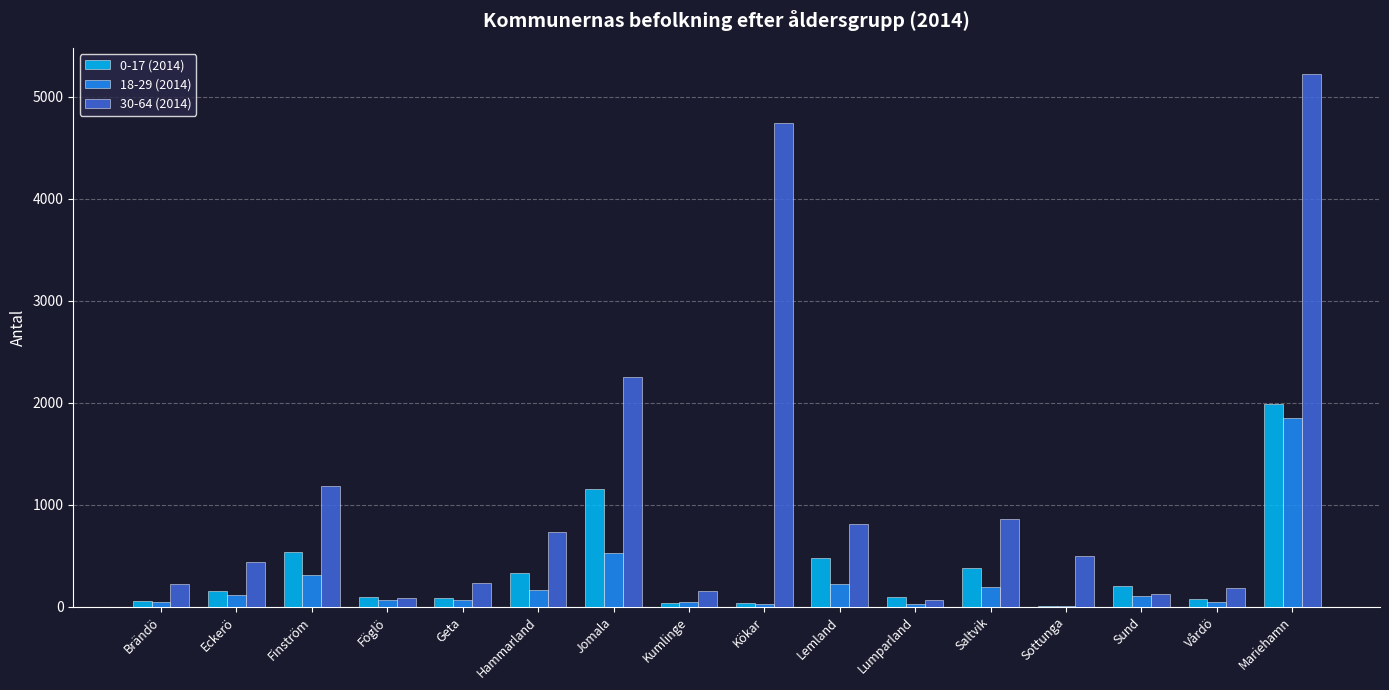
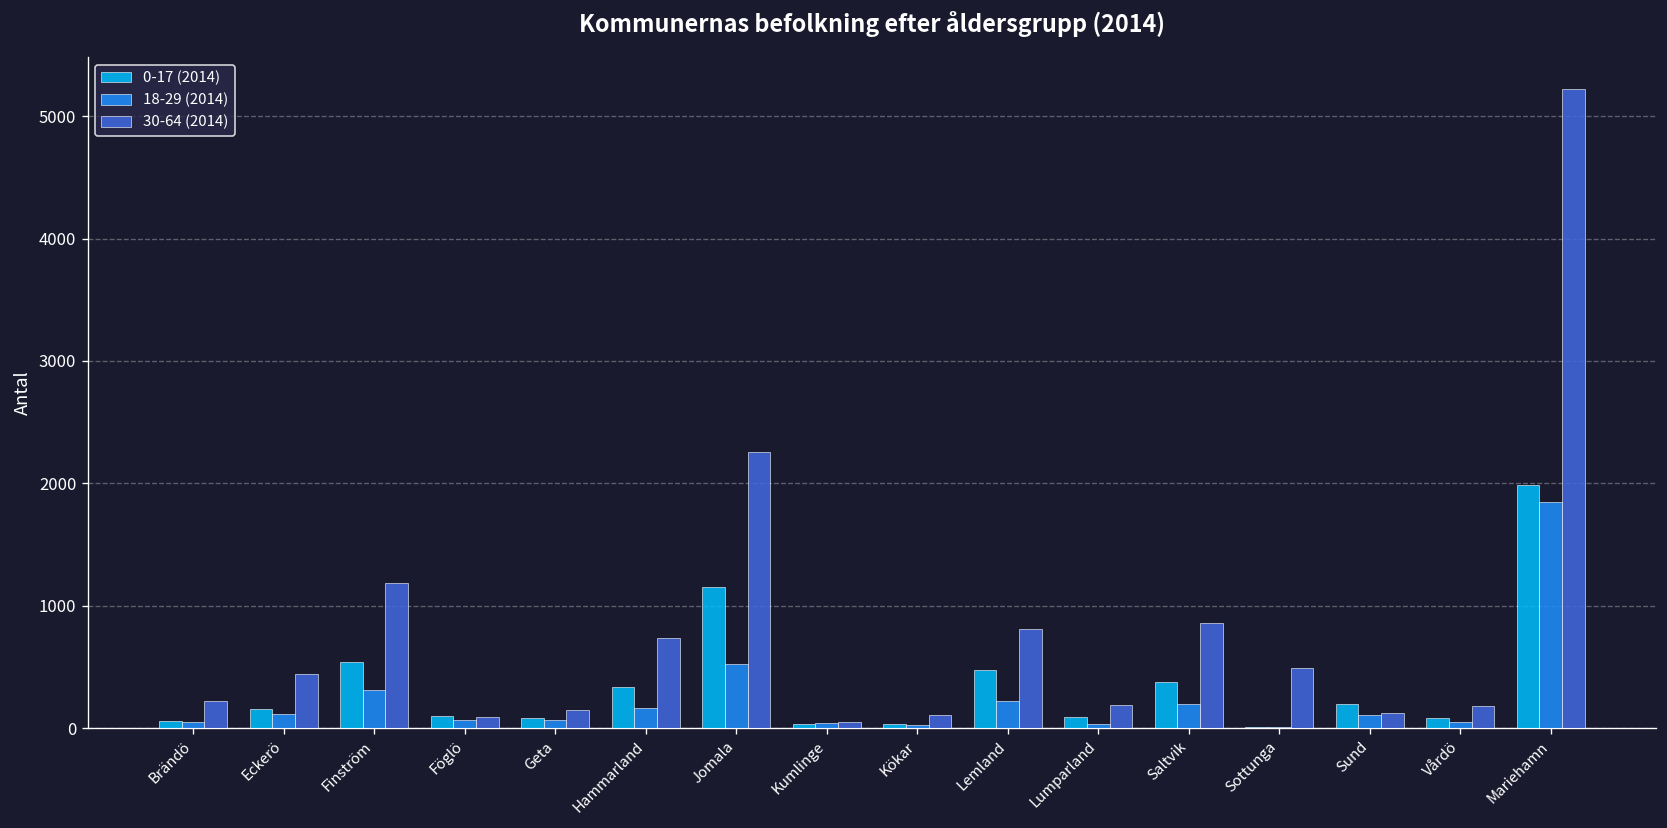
30-64 (2014), Geta: 230 -> 140
30-64 (2014), Kumlinge: 150 -> 50
30-64 (2014), Kökar: 4740 -> 100
30-64 (2014), Lumparland: 70 -> 190
